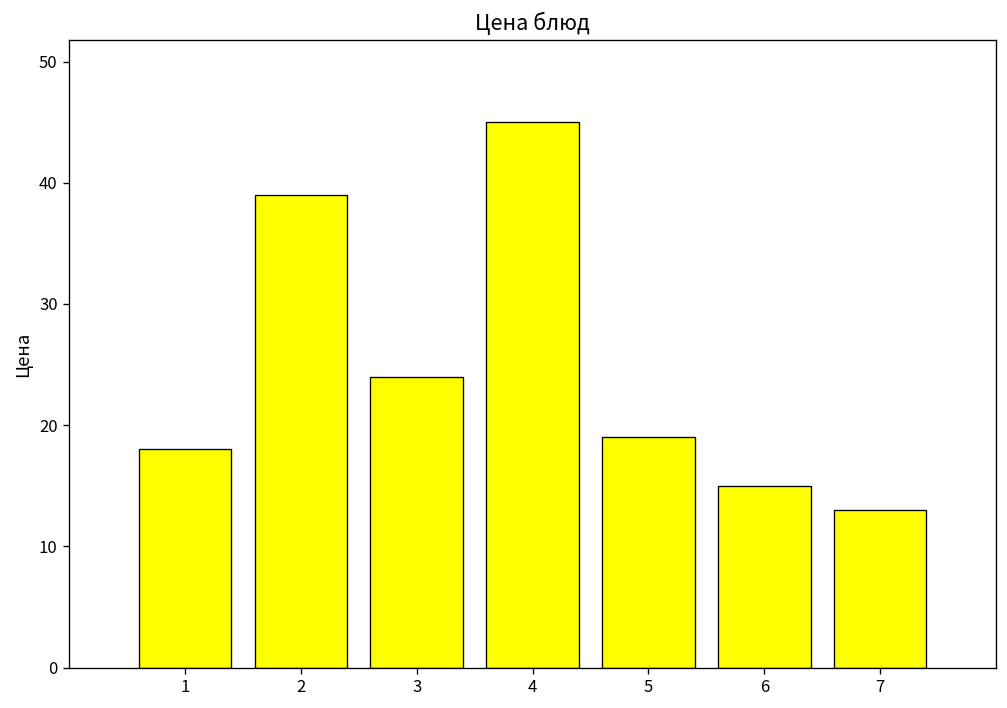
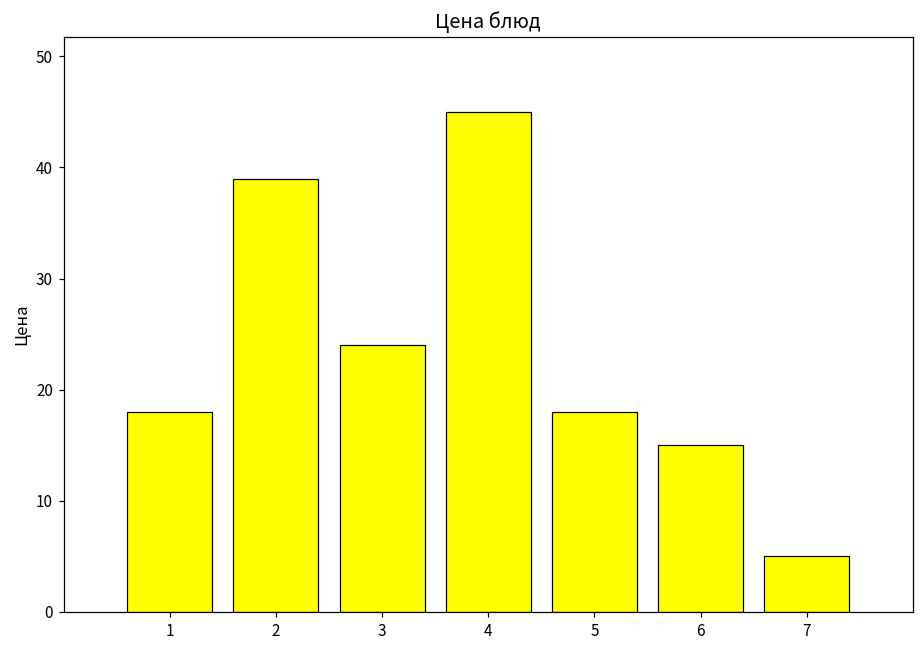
5: 19 -> 18
7: 13 -> 5
